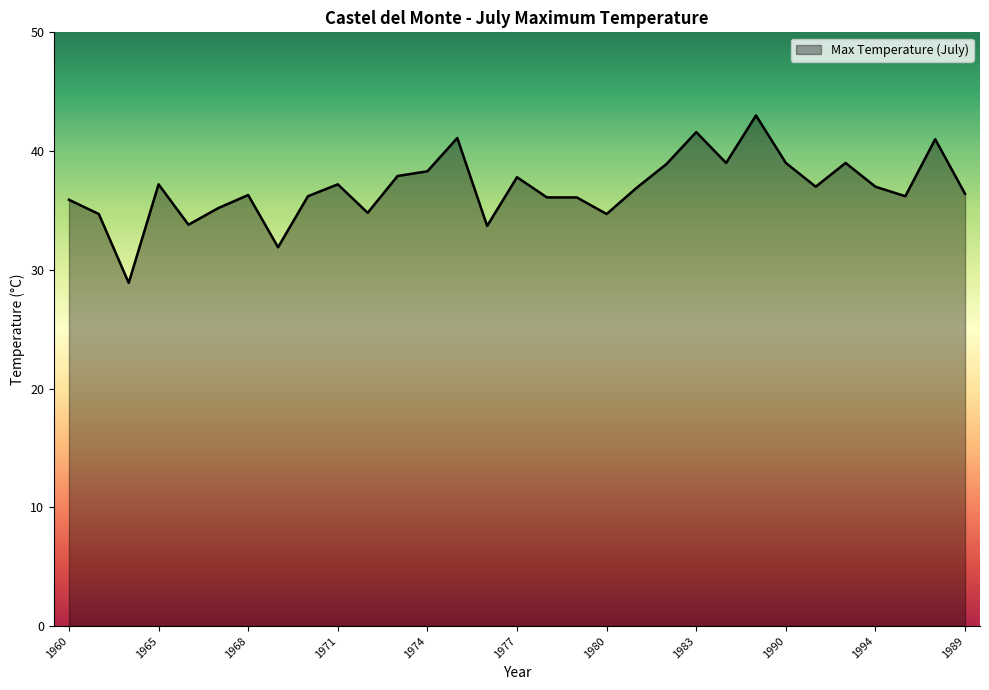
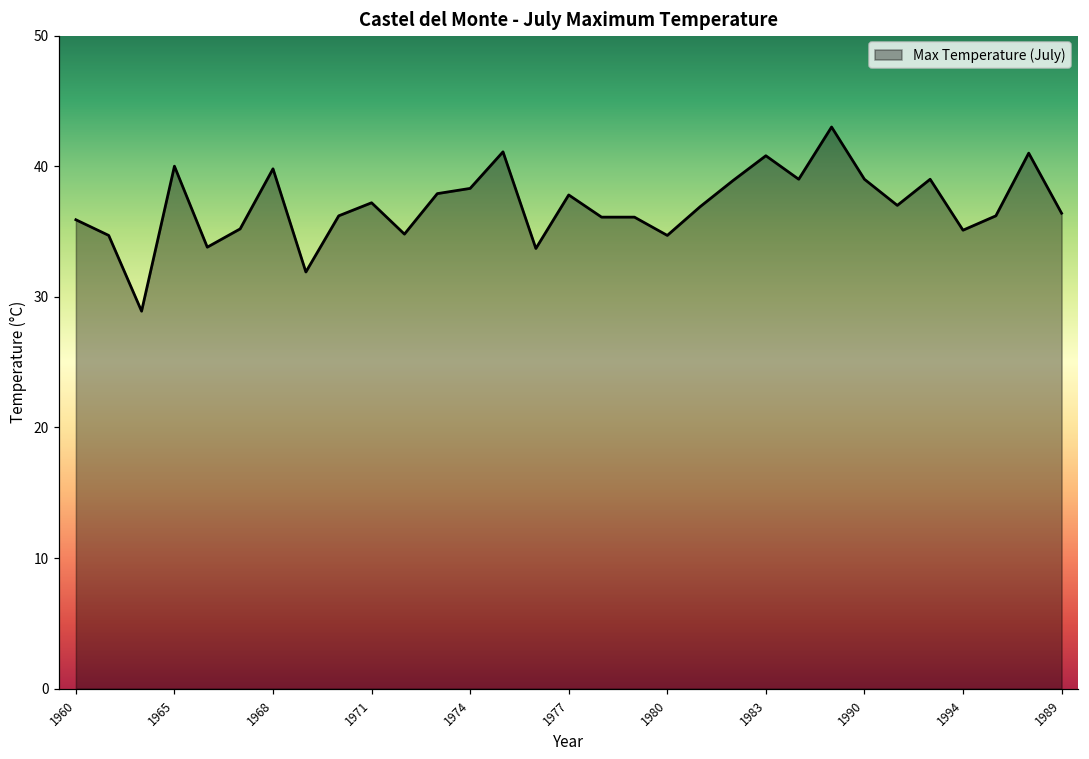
1965: 37.2 -> 40.0
1968: 36.3 -> 39.8
1983: 41.6 -> 40.8
1994: 37.0 -> 35.1
